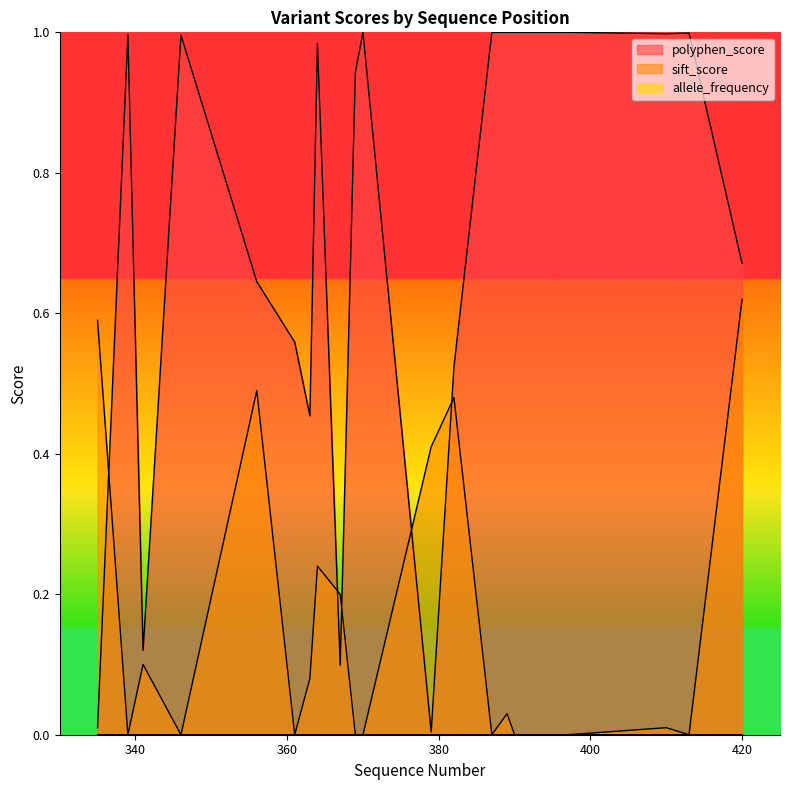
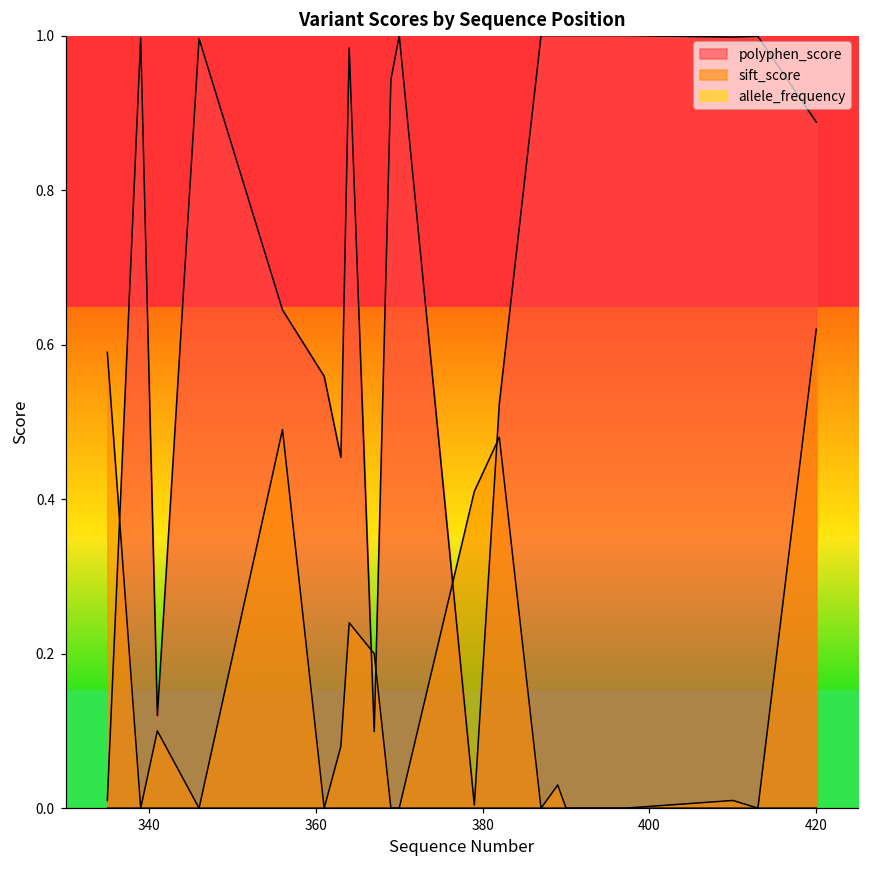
polyphen_score, 420: 0.67 -> 0.89
